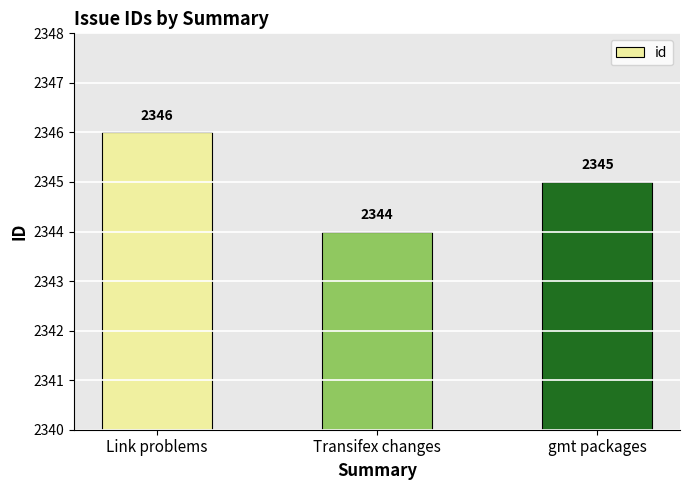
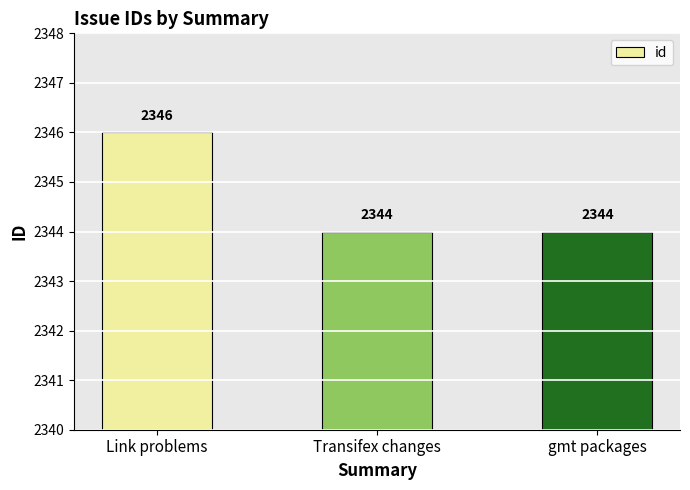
gmt packages: 2345 -> 2344
